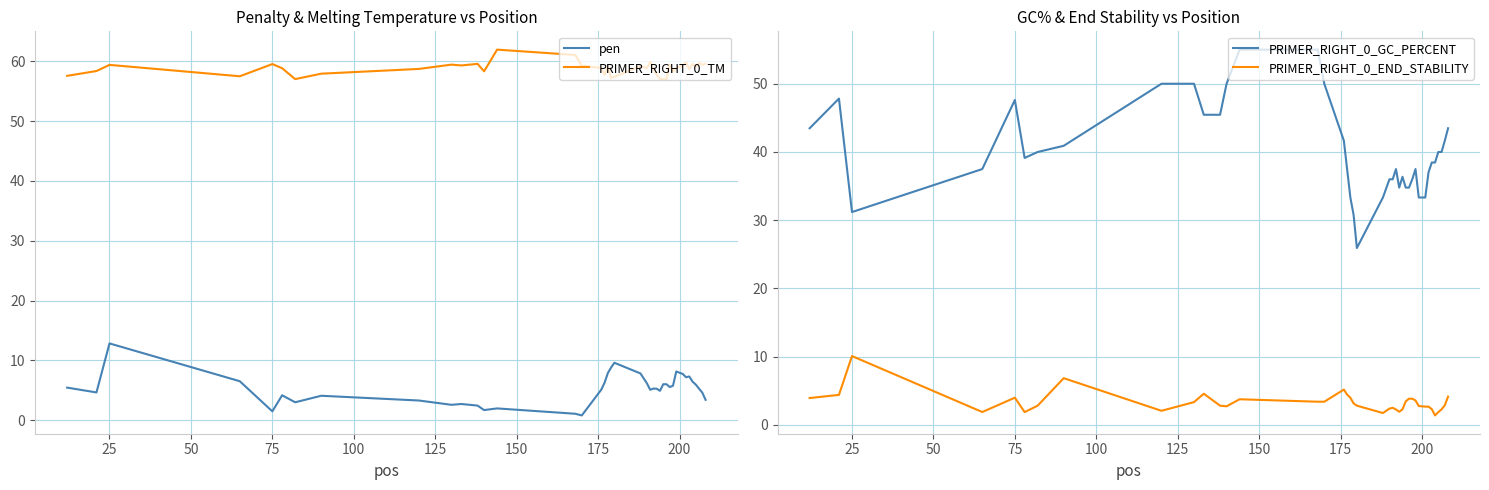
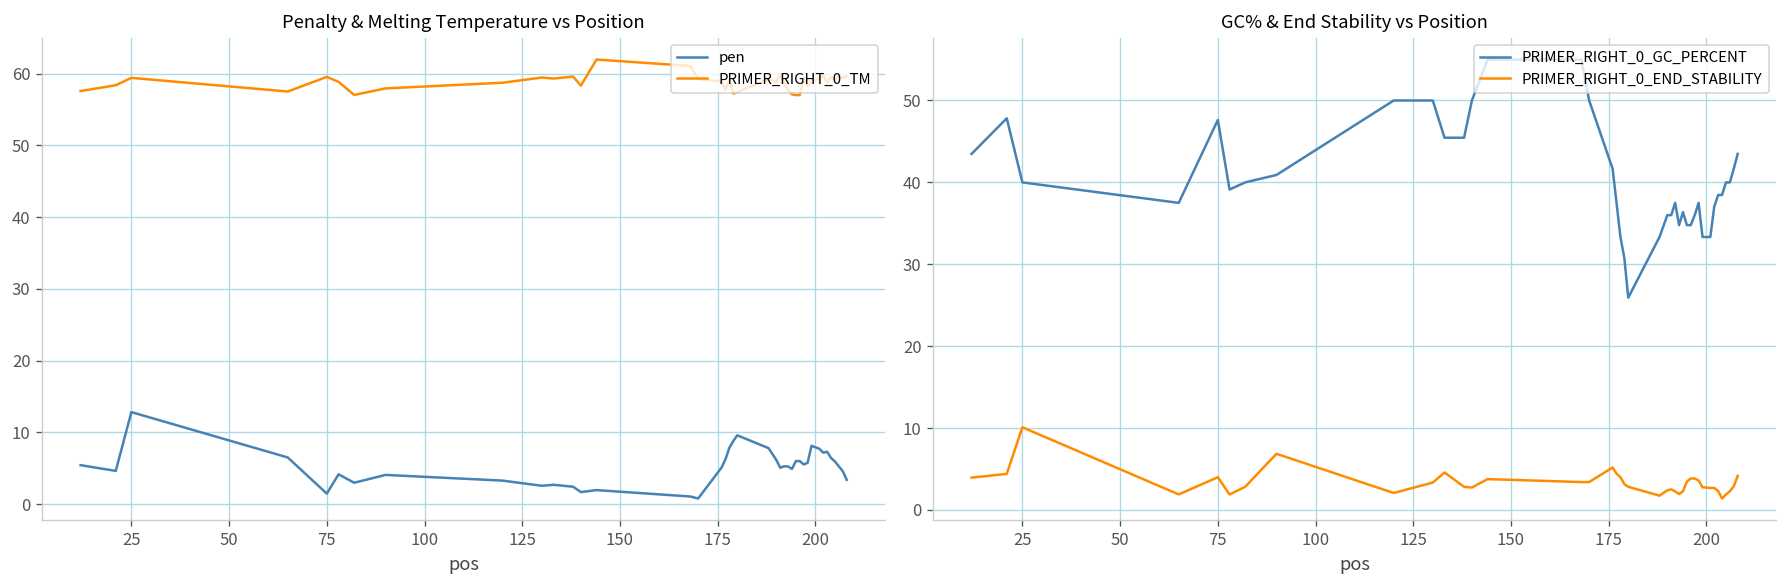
GC% & End Stability vs Position, PRIMER_RIGHT_0_GC_PERCENT, 25: 31 -> 40
